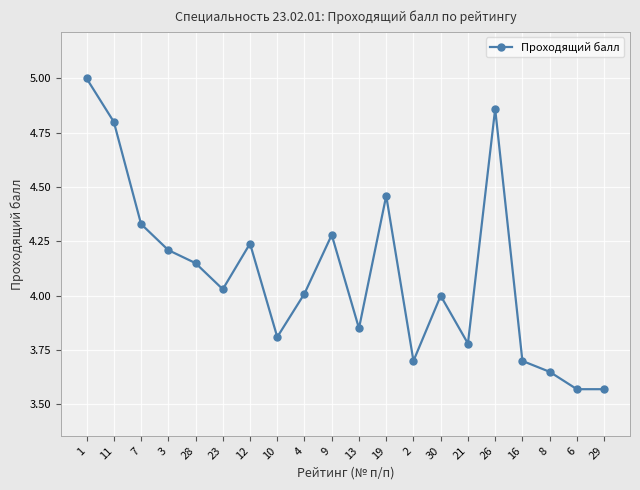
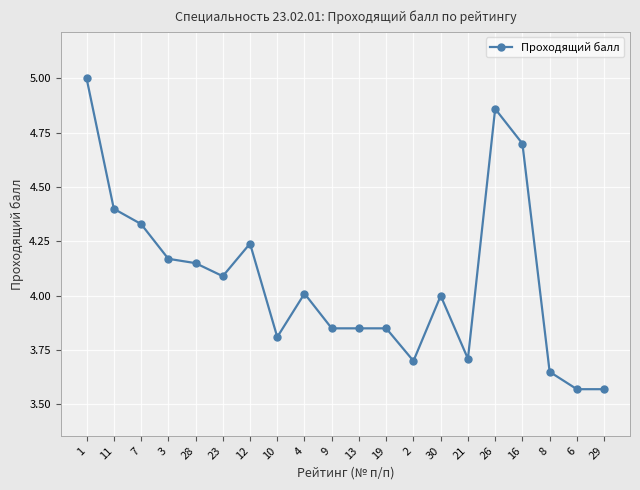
11: 4.8 -> 4.4
3: 4.21 -> 4.17
23: 4.03 -> 4.09
9: 4.28 -> 3.85
19: 4.46 -> 3.85
21: 3.78 -> 3.71
16: 3.7 -> 4.7
